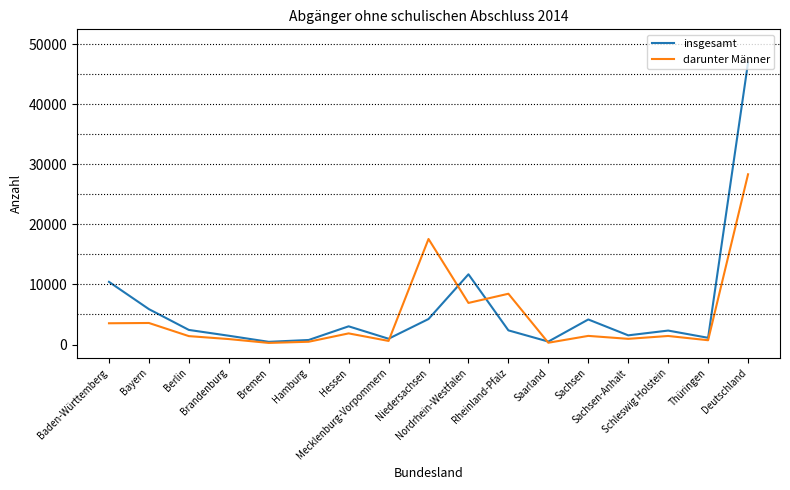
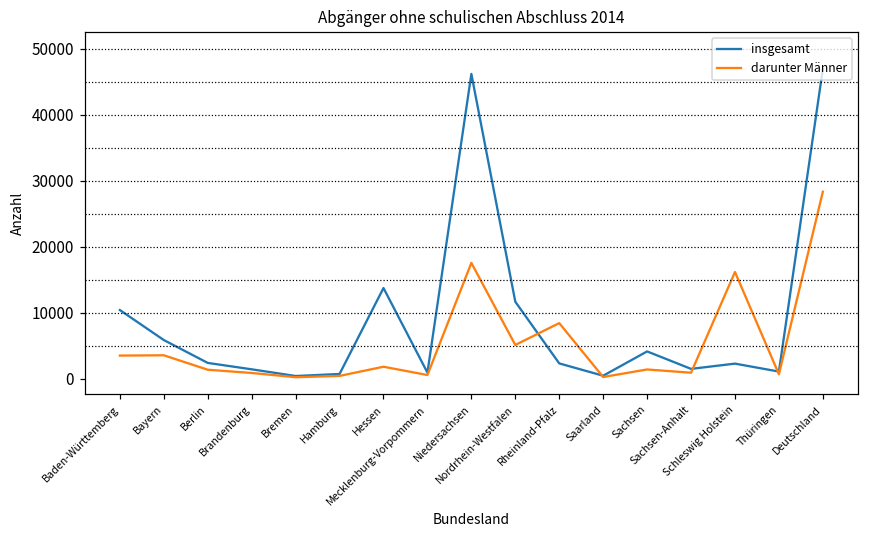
insgesamt, Hessen: 3000 -> 14000
insgesamt, Niedersachsen: 4000 -> 46000
darunter Männer, Nordrhein-Westfalen: 7000 -> 5000
darunter Männer, Schleswig Holstein: 1000 -> 16000
